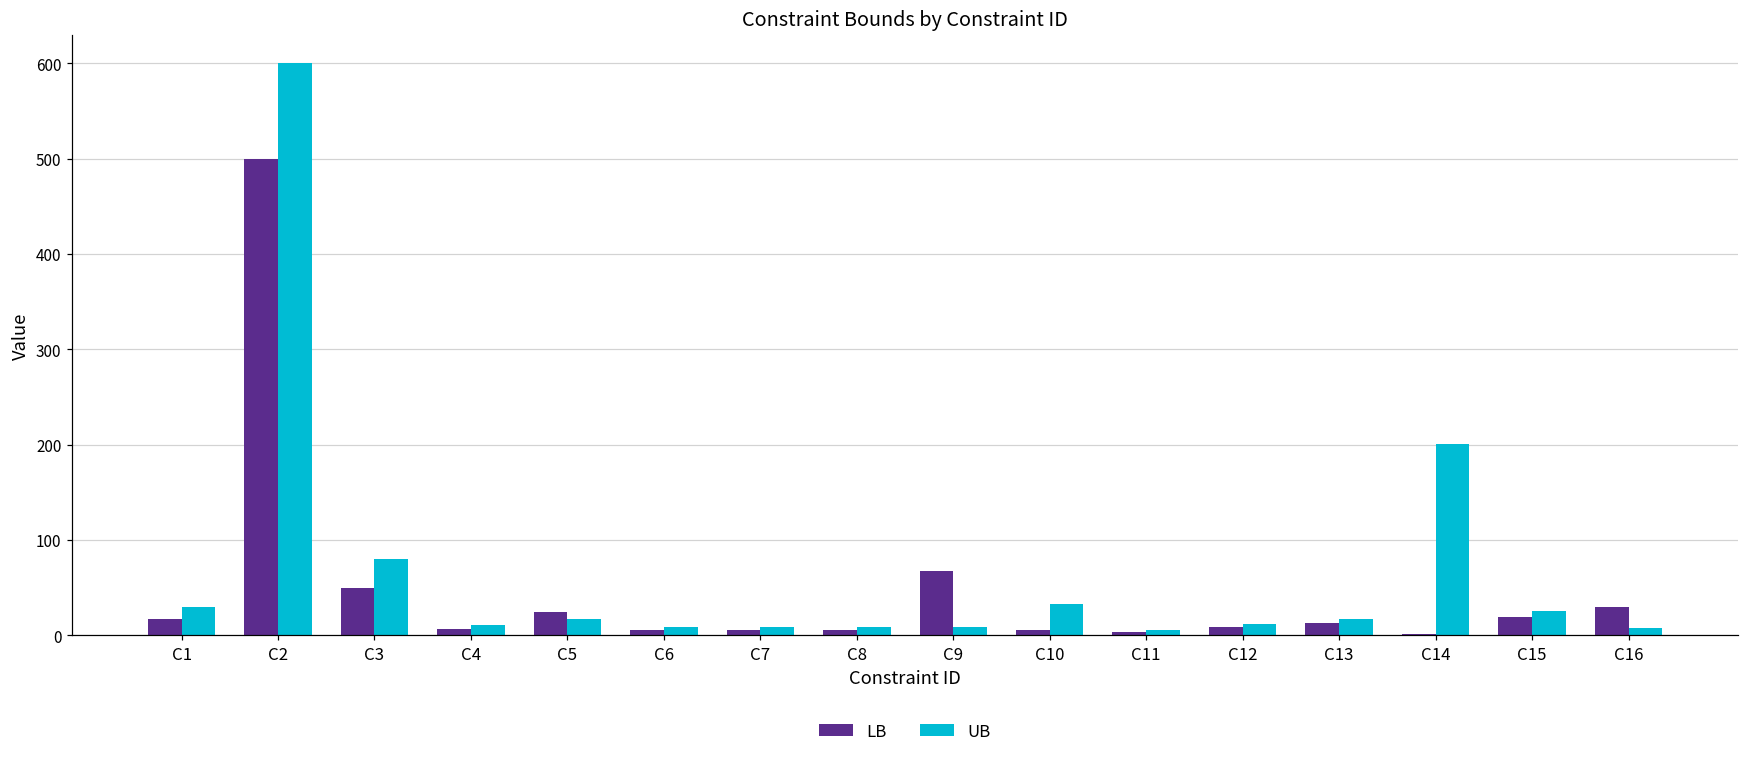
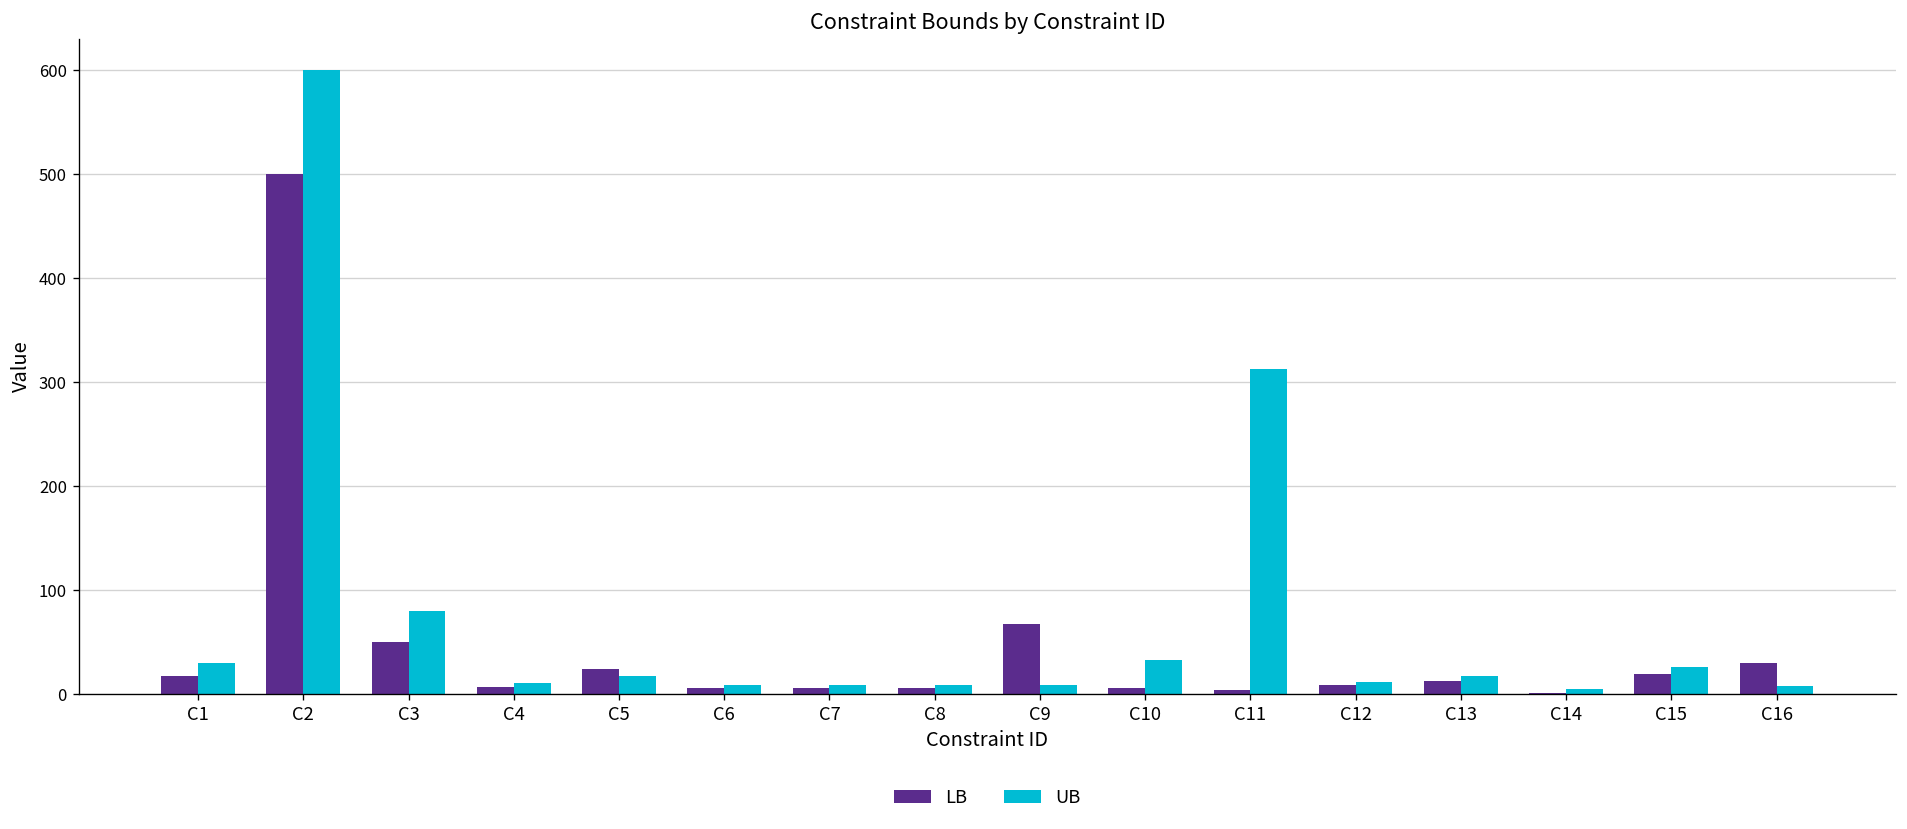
UB, C11: 10 -> 310
UB, C14: 200 -> 10
